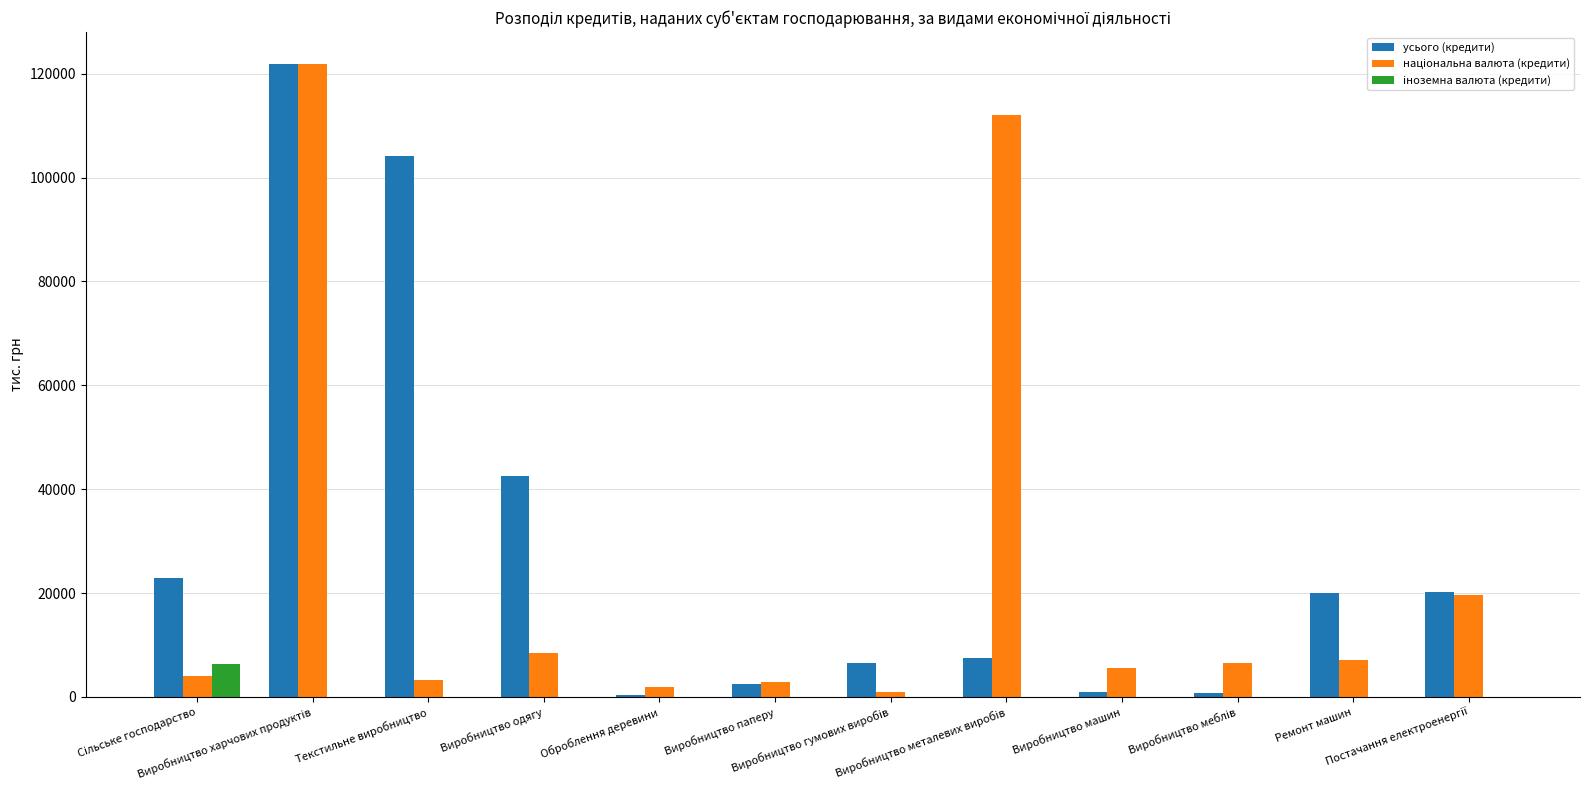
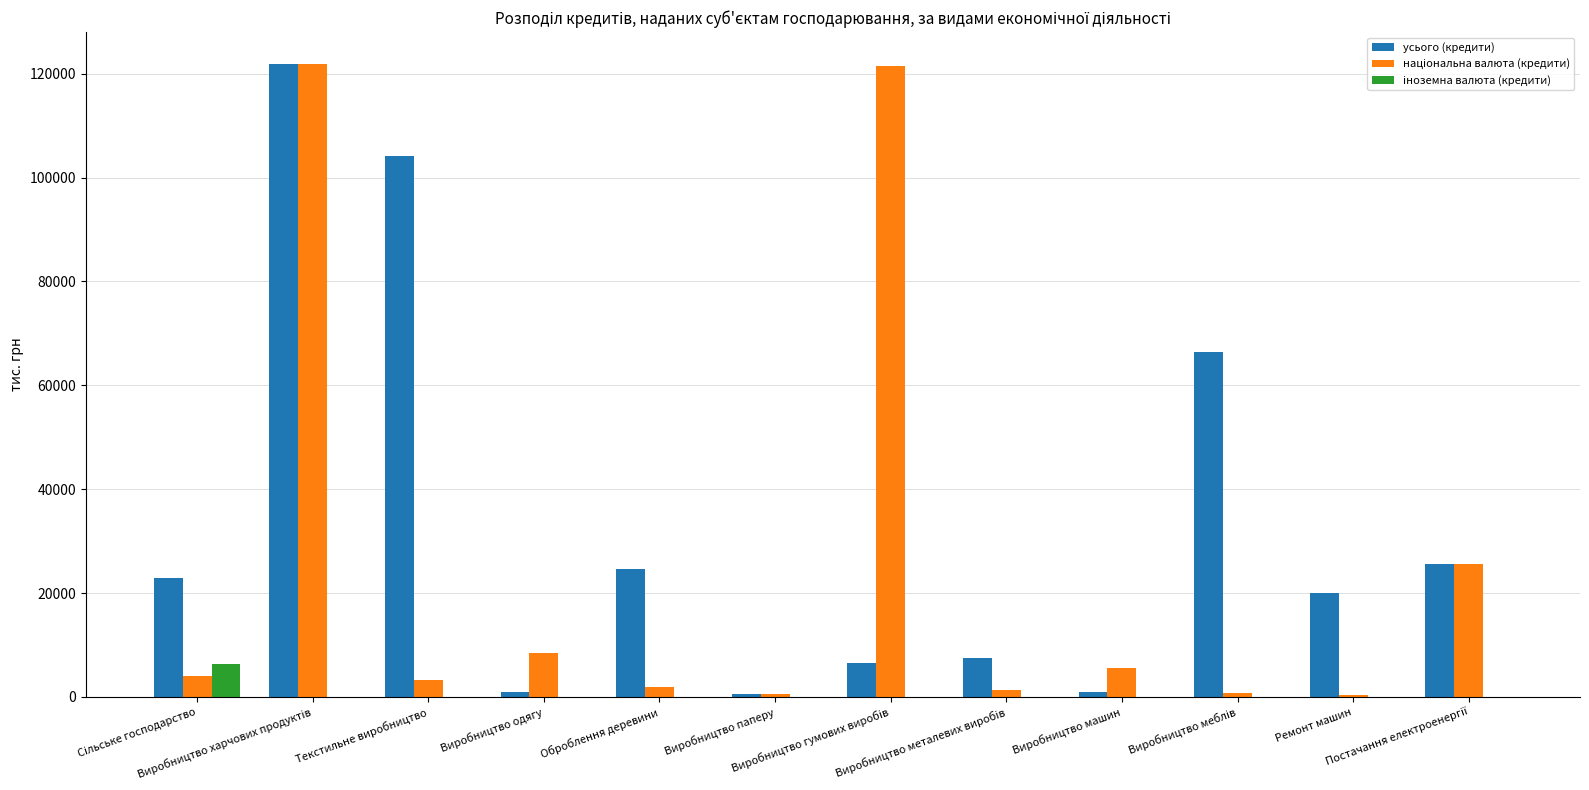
усього (кредити), Виробництво одягу: 43000 -> 1000
усього (кредити), Оброблення деревини: 0 -> 25000
усього (кредити), Виробництво паперу: 3000 -> 0
національна валюта (кредити), Виробництво паперу: 3000 -> 0
національна валюта (кредити), Виробництво гумових виробів: 1000 -> 122000
національна валюта (кредити), Виробництво металевих виробів: 112000 -> 1000
усього (кредити), Виробництво меблів: 1000 -> 66000
національна валюта (кредити), Виробництво меблів: 7000 -> 1000
національна валюта (кредити), Ремонт машин: 7000 -> 0
усього (кредити), Постачання електроенергії: 20000 -> 26000
національна валюта (кредити), Постачання електроенергії: 20000 -> 26000
